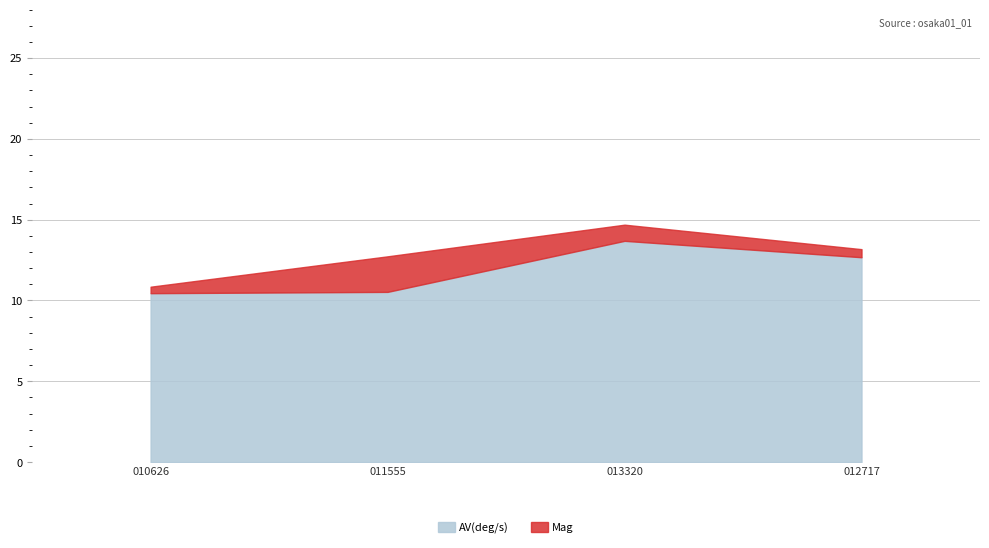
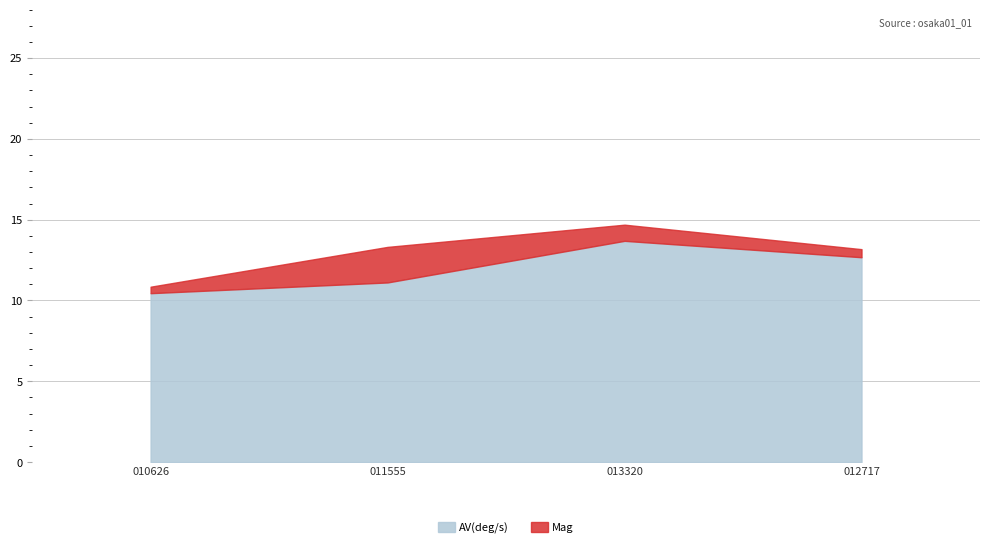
AV(deg/s), 011555: 10.5 -> 11.1
